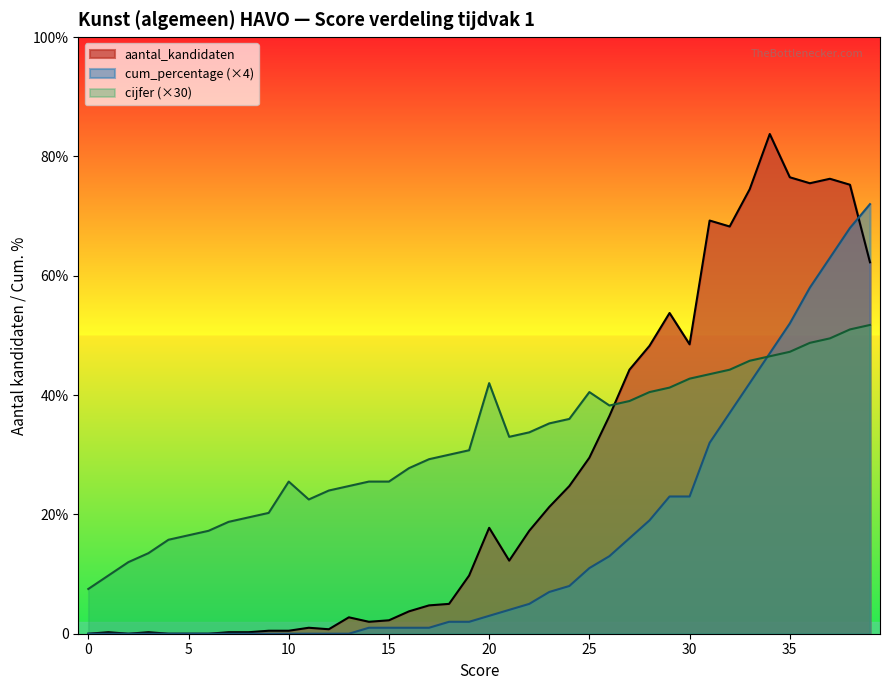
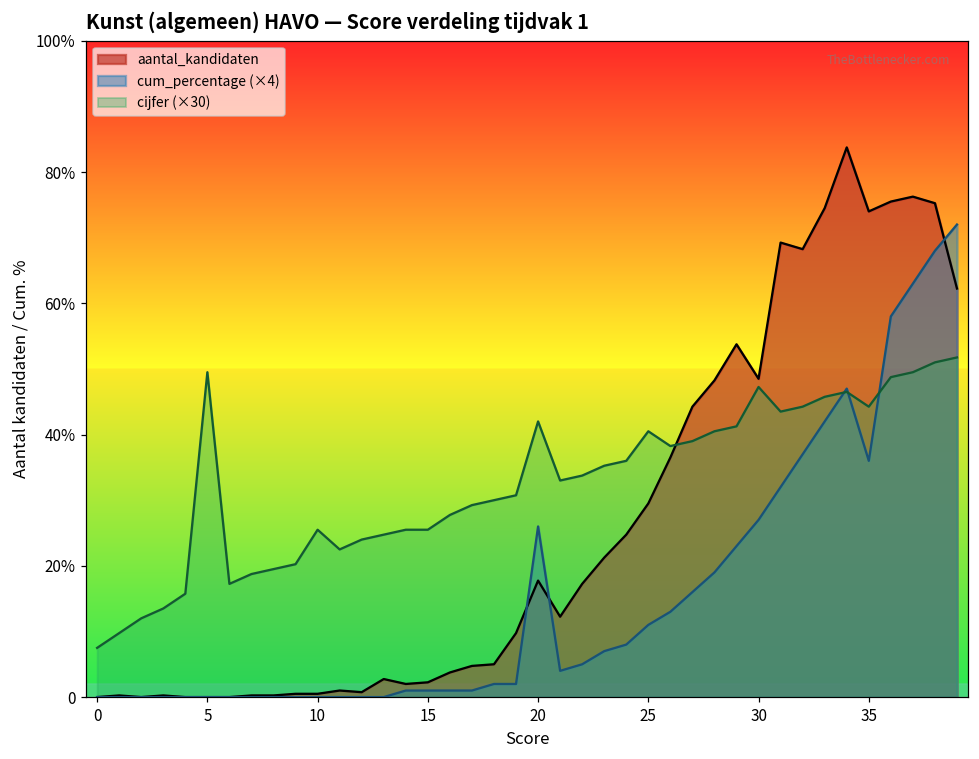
cijfer (×30), 5: 17% -> 50%
cum_percentage (×4), 20: 3% -> 26%
cum_percentage (×4), 30: 23% -> 27%
cijfer (×30), 30: 43% -> 47%
aantal_kandidaten, 35: 77% -> 74%
cum_percentage (×4), 35: 52% -> 36%
cijfer (×30), 35: 47% -> 44%
